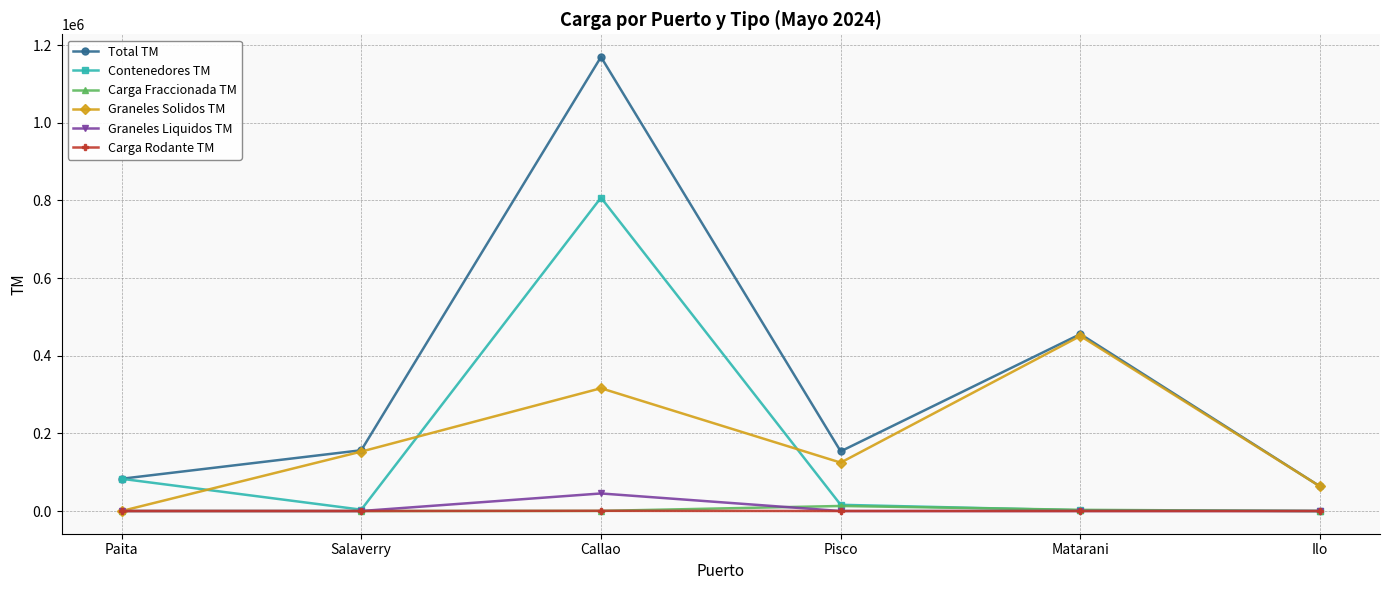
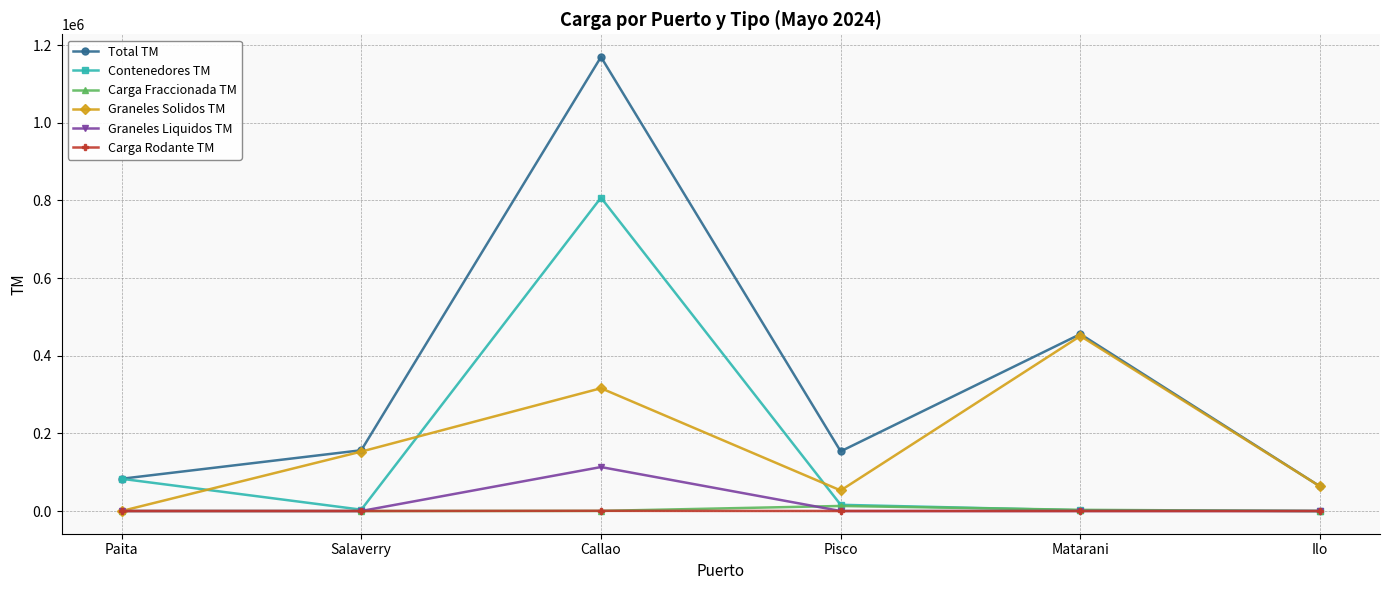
Graneles Liquidos TM, Callao: 50000 -> 110000
Graneles Solidos TM, Pisco: 120000 -> 50000
